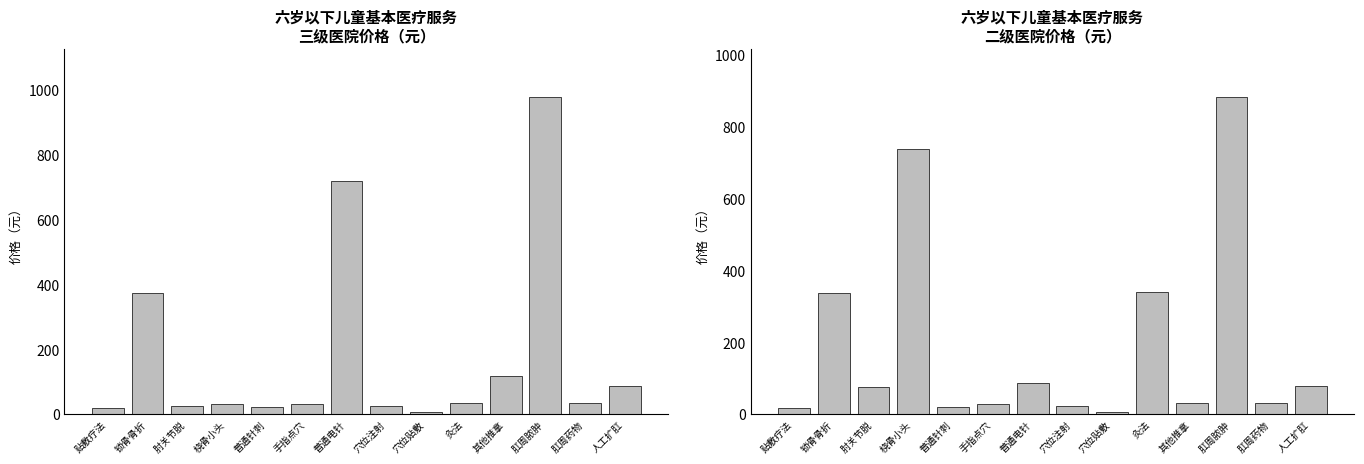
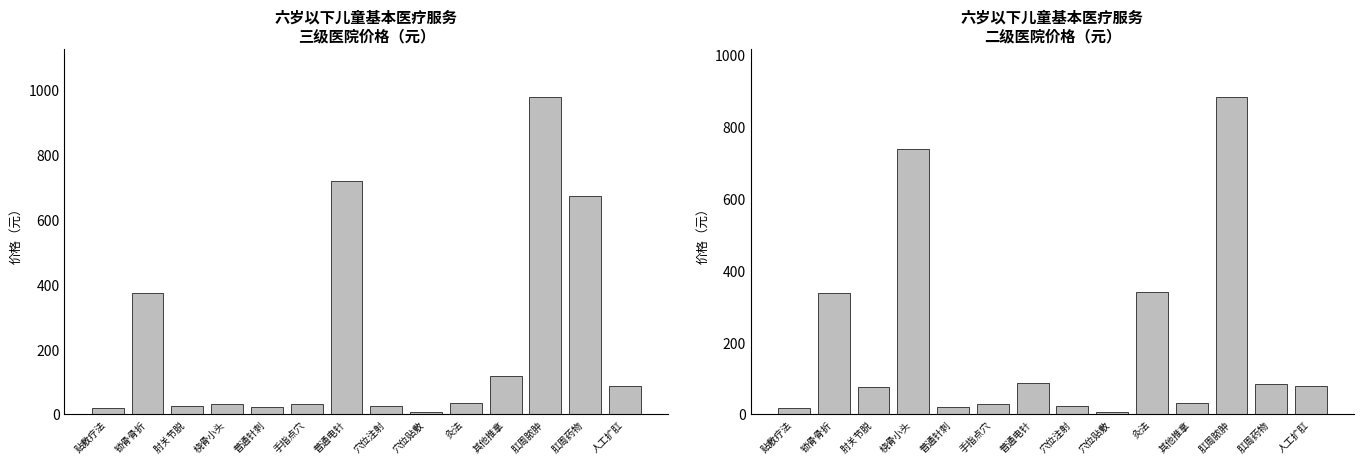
六岁以下儿童基本医疗服务 三级医院价格（元）, 肛周药物: 40 -> 670
六岁以下儿童基本医疗服务 二级医院价格（元）, 肛周药物: 30 -> 80
